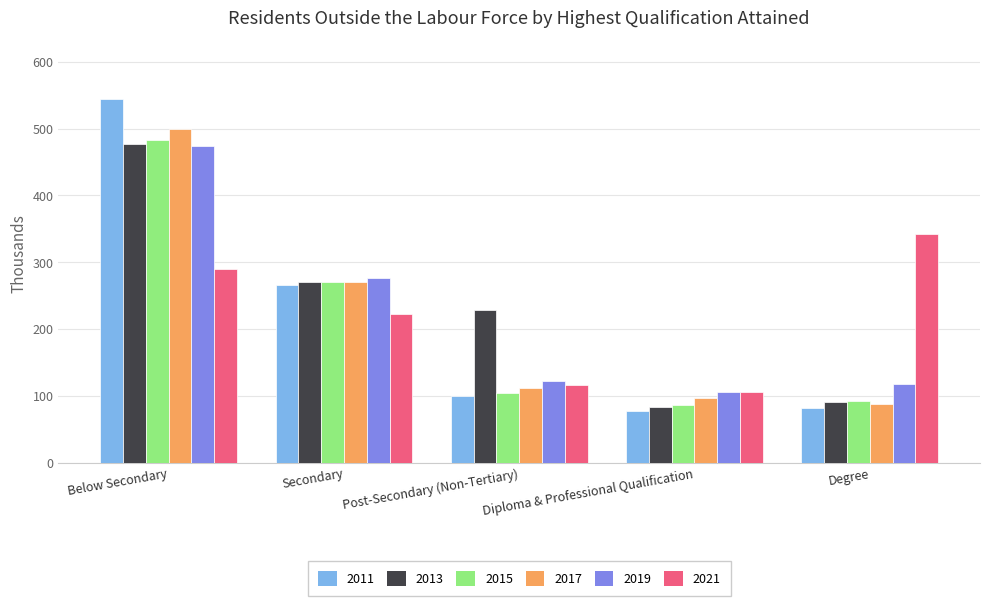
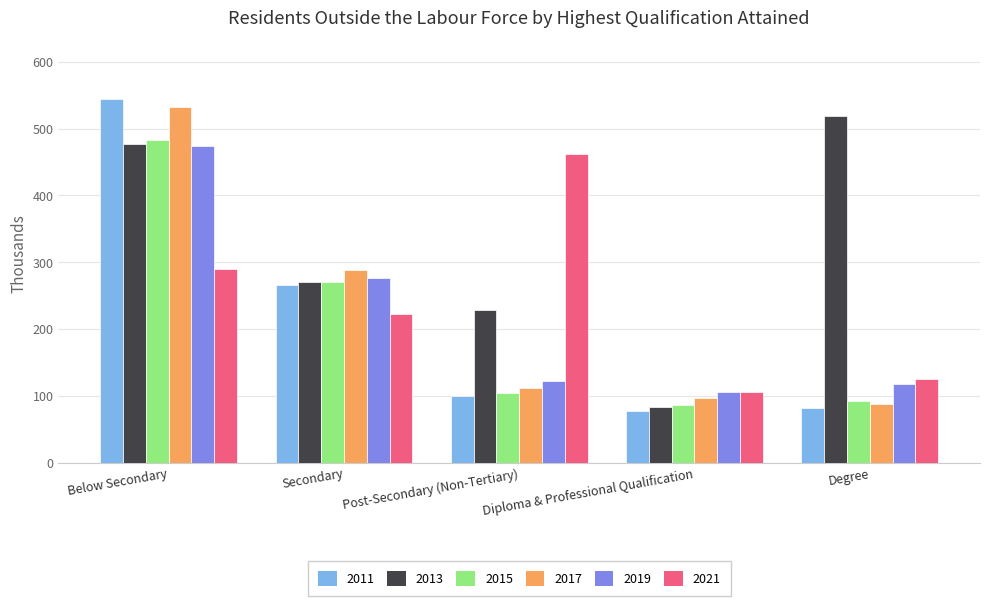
2017, Below Secondary: 500 -> 530
2017, Secondary: 270 -> 290
2021, Post-Secondary (Non-Tertiary): 120 -> 460
2013, Degree: 90 -> 520
2021, Degree: 340 -> 130
